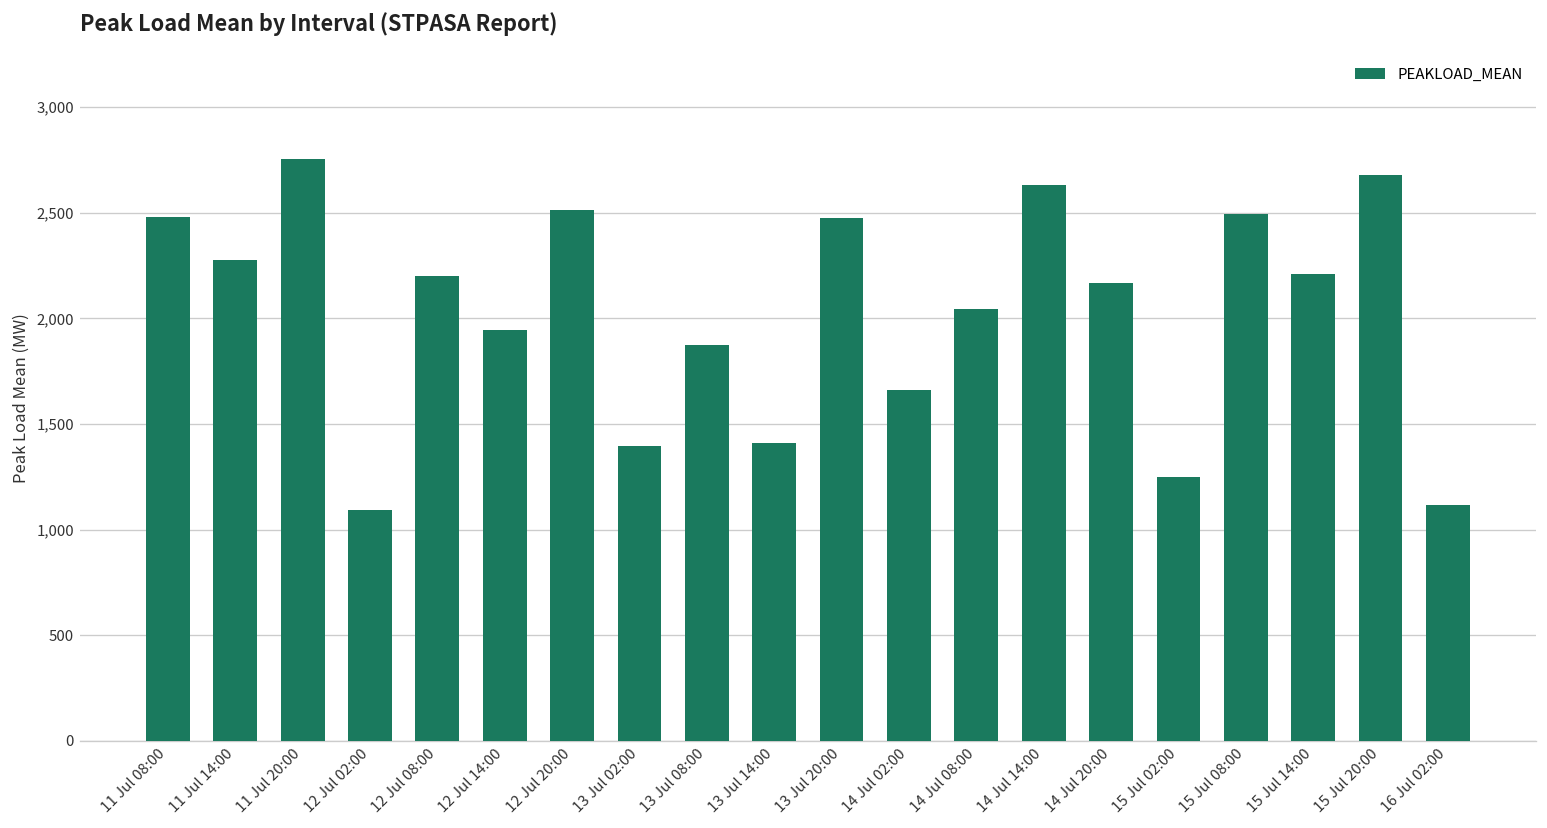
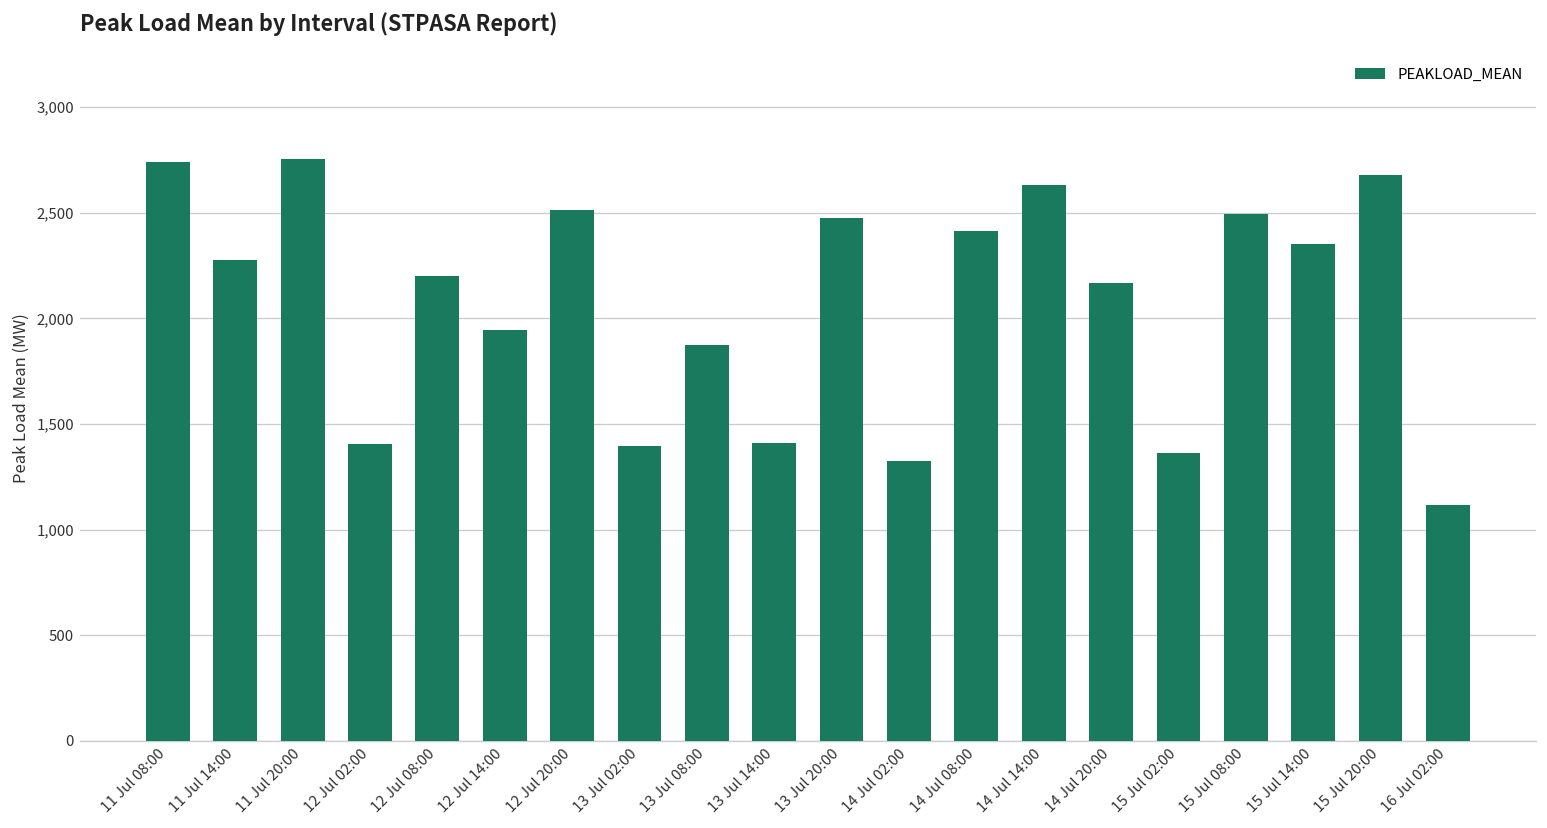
11 Jul 08:00: 2,480 -> 2,740
12 Jul 02:00: 1,090 -> 1,400
14 Jul 02:00: 1,660 -> 1,330
14 Jul 08:00: 2,040 -> 2,410
15 Jul 02:00: 1,250 -> 1,360
15 Jul 14:00: 2,210 -> 2,350
